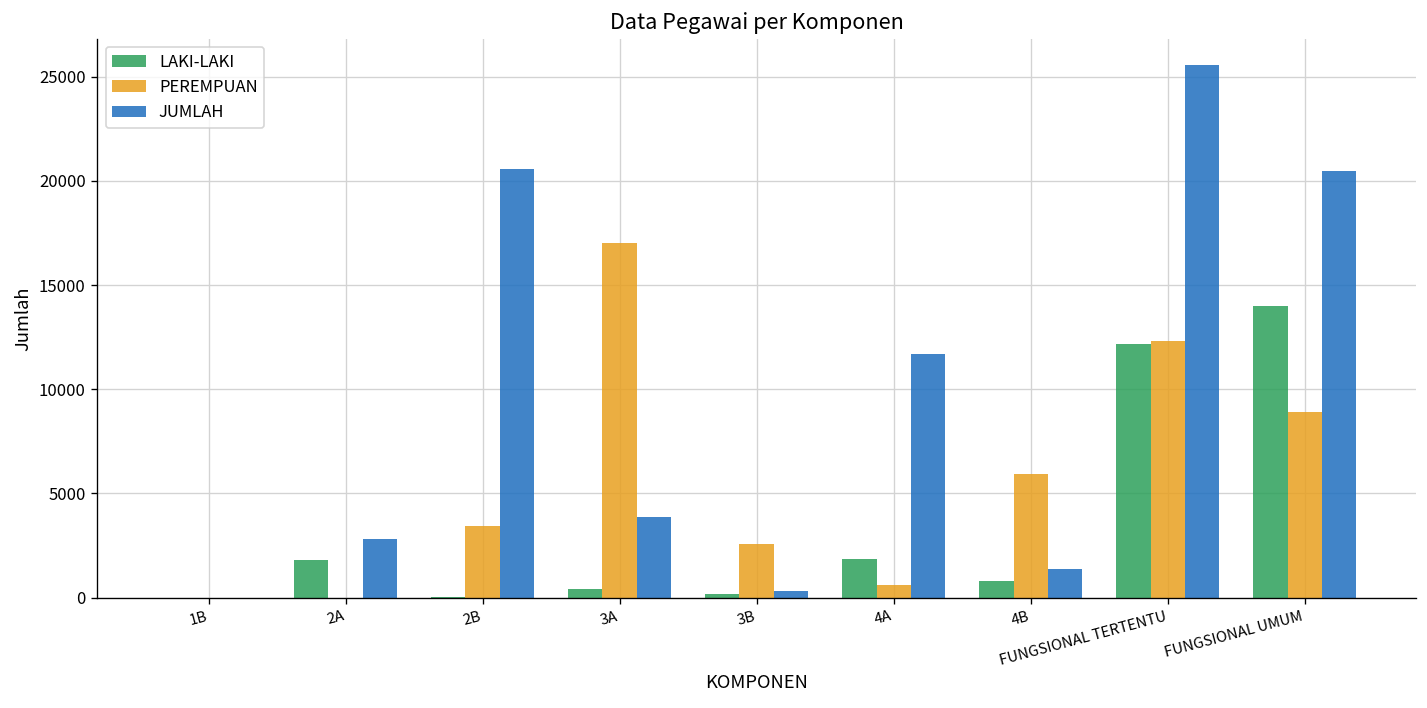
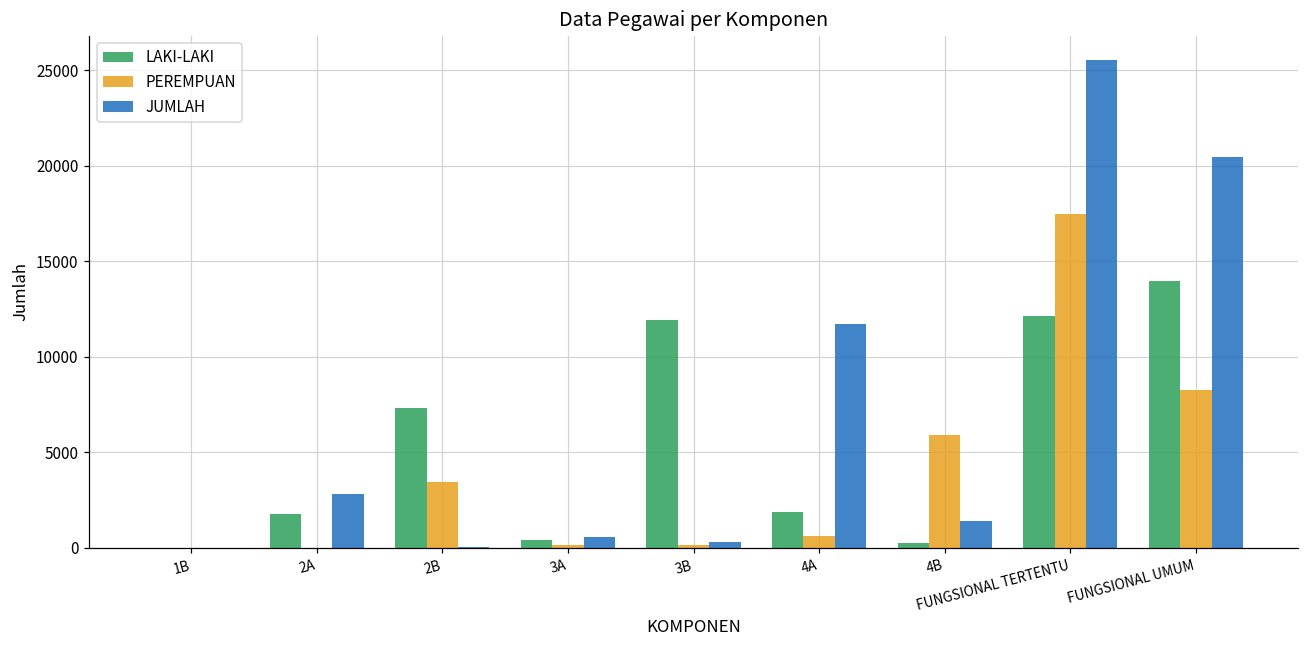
LAKI-LAKI, 2B: 0 -> 7300
JUMLAH, 2B: 20500 -> 0
PEREMPUAN, 3A: 17000 -> 200
JUMLAH, 3A: 3900 -> 600
LAKI-LAKI, 3B: 200 -> 11900
PEREMPUAN, 3B: 2600 -> 100
LAKI-LAKI, 4B: 800 -> 300
PEREMPUAN, FUNGSIONAL TERTENTU: 12300 -> 17500
PEREMPUAN, FUNGSIONAL UMUM: 8900 -> 8300
